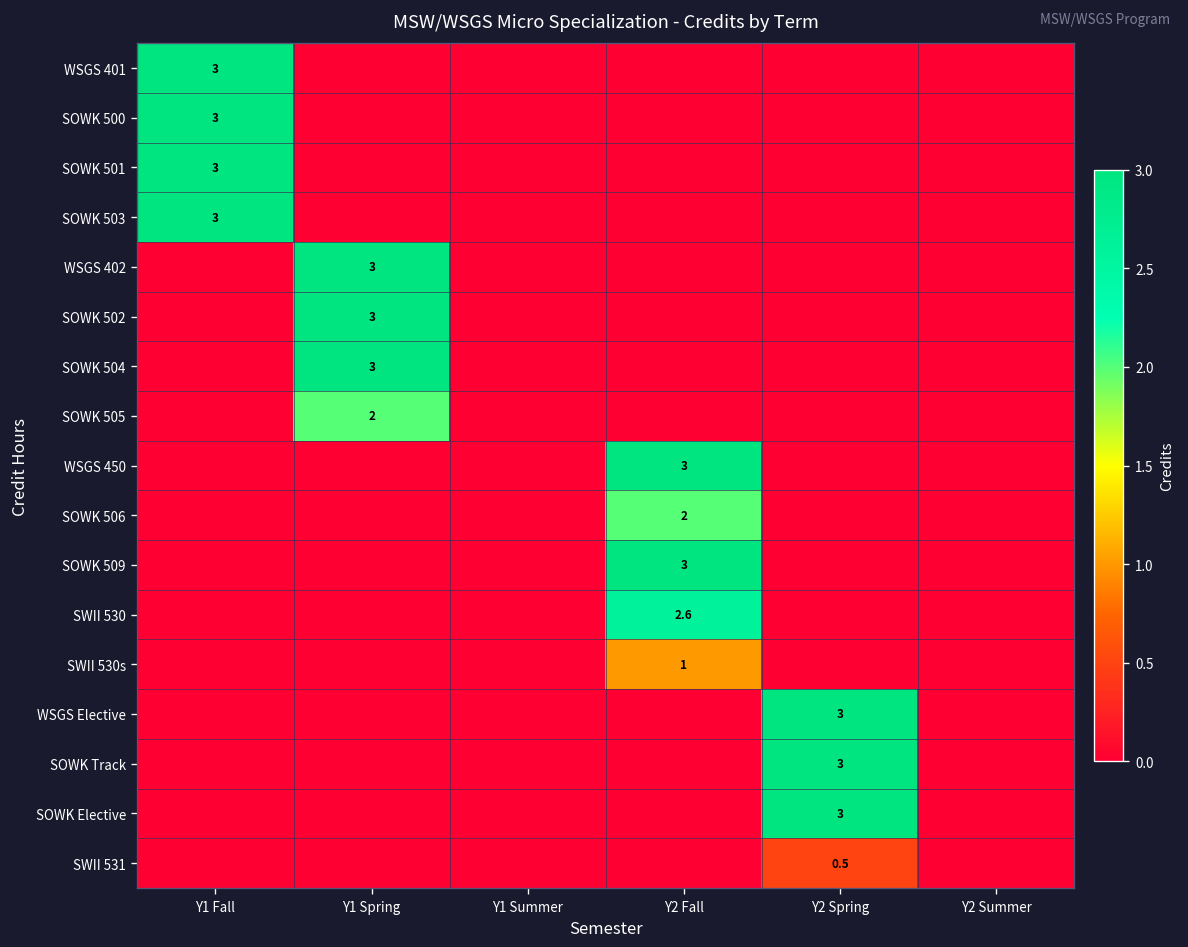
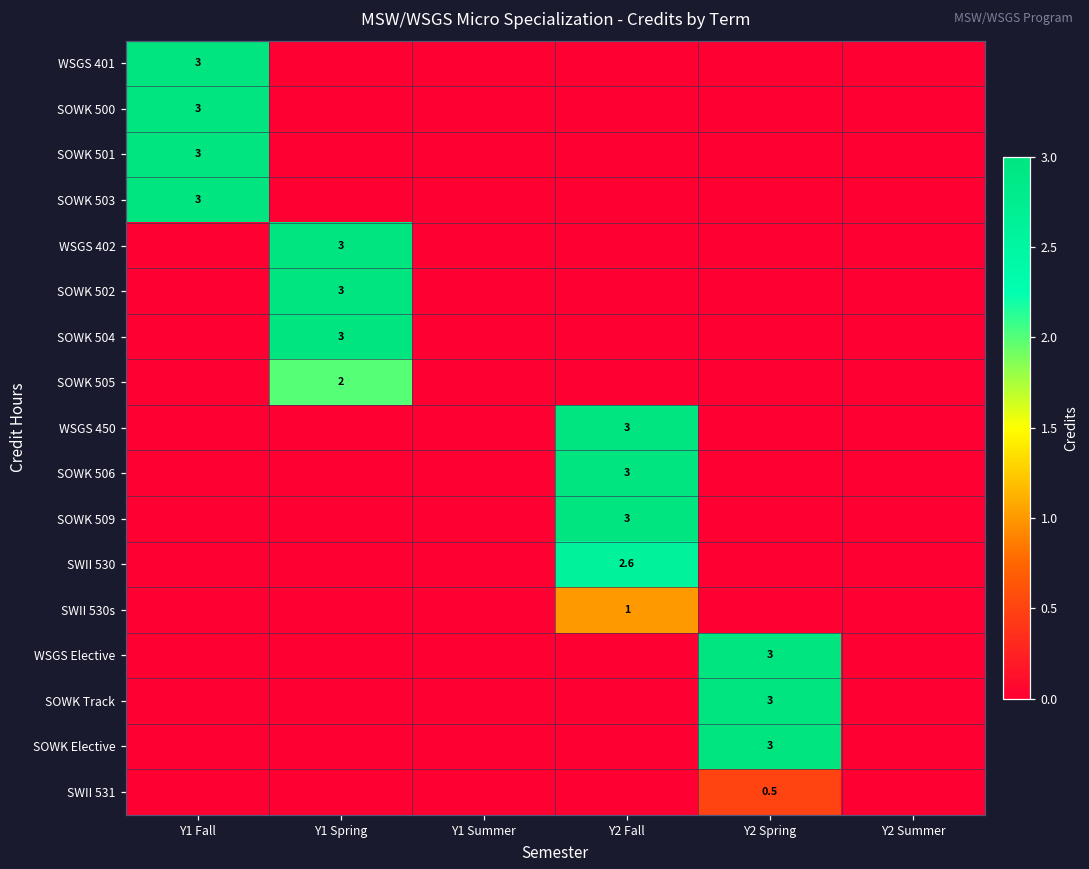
SOWK 506, Y2 Fall: 2 -> 3
